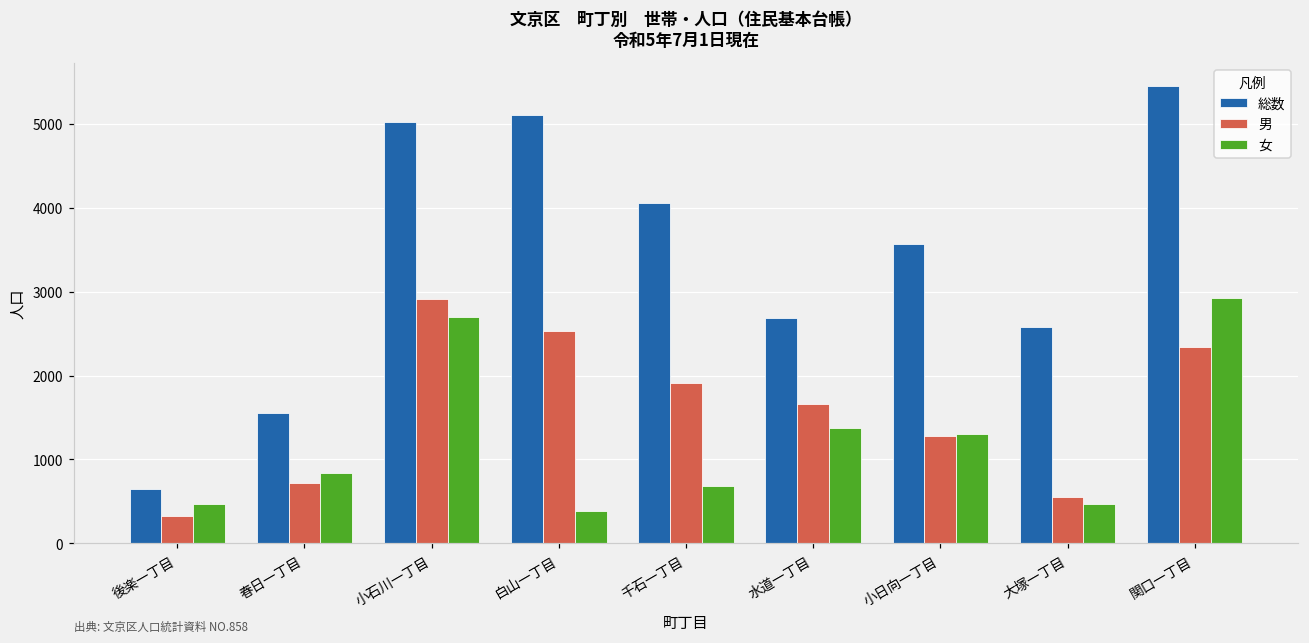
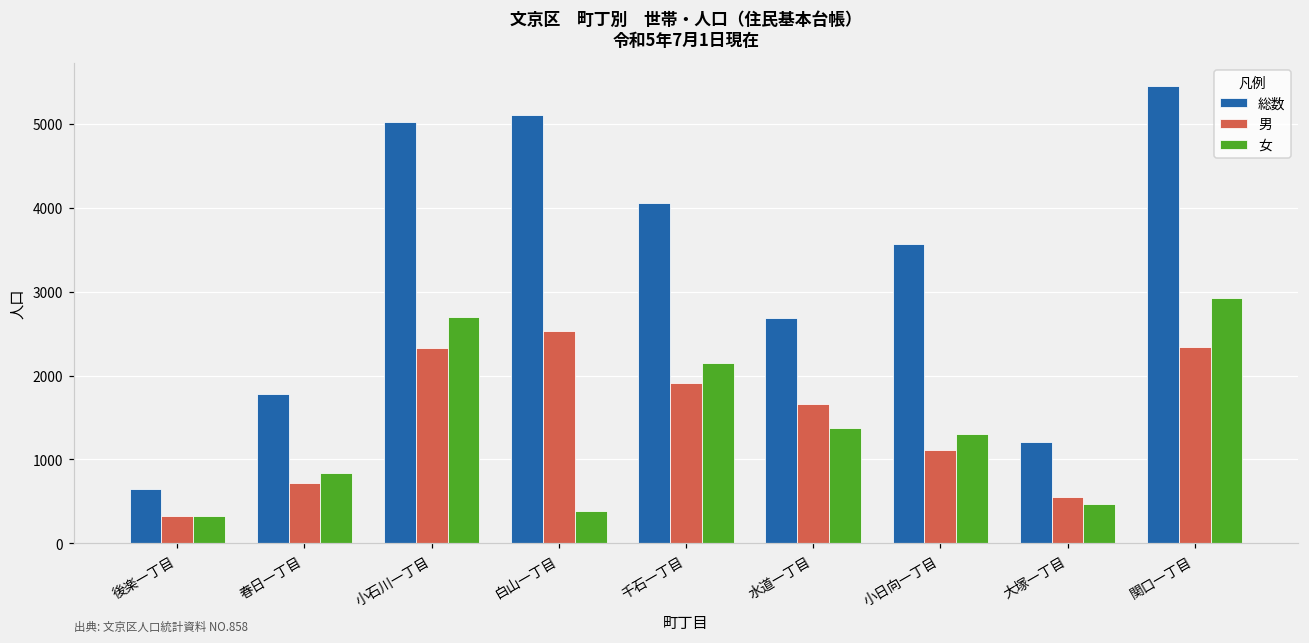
女, 後楽一丁目: 500 -> 300
総数, 春日一丁目: 1600 -> 1800
男, 小石川一丁目: 2900 -> 2300
女, 千石一丁目: 700 -> 2100
男, 小日向一丁目: 1300 -> 1100
総数, 大塚一丁目: 2600 -> 1200
